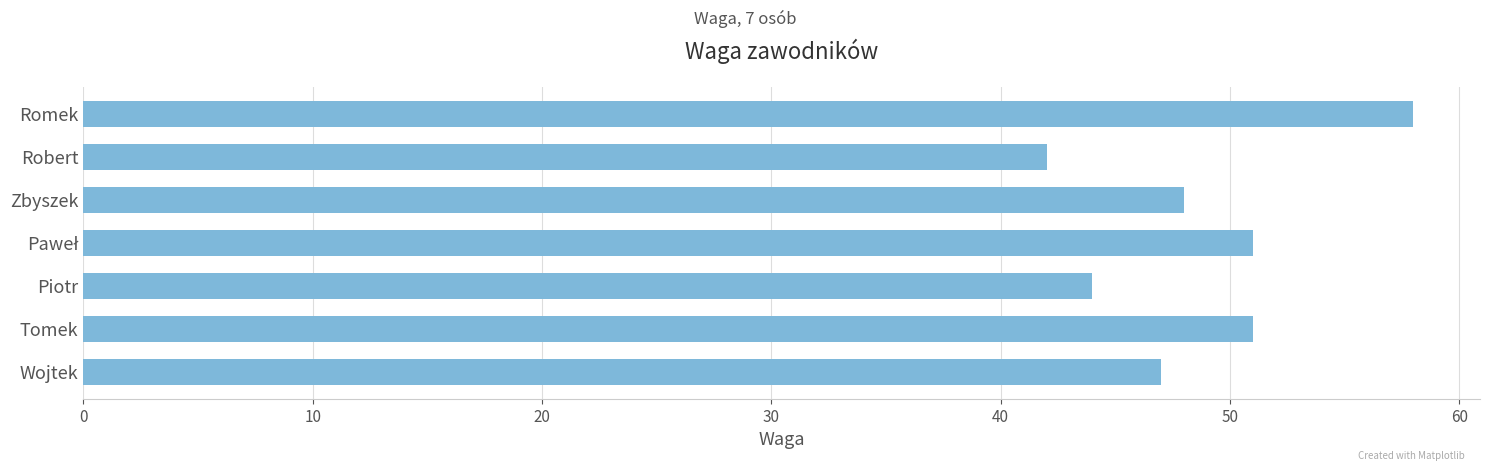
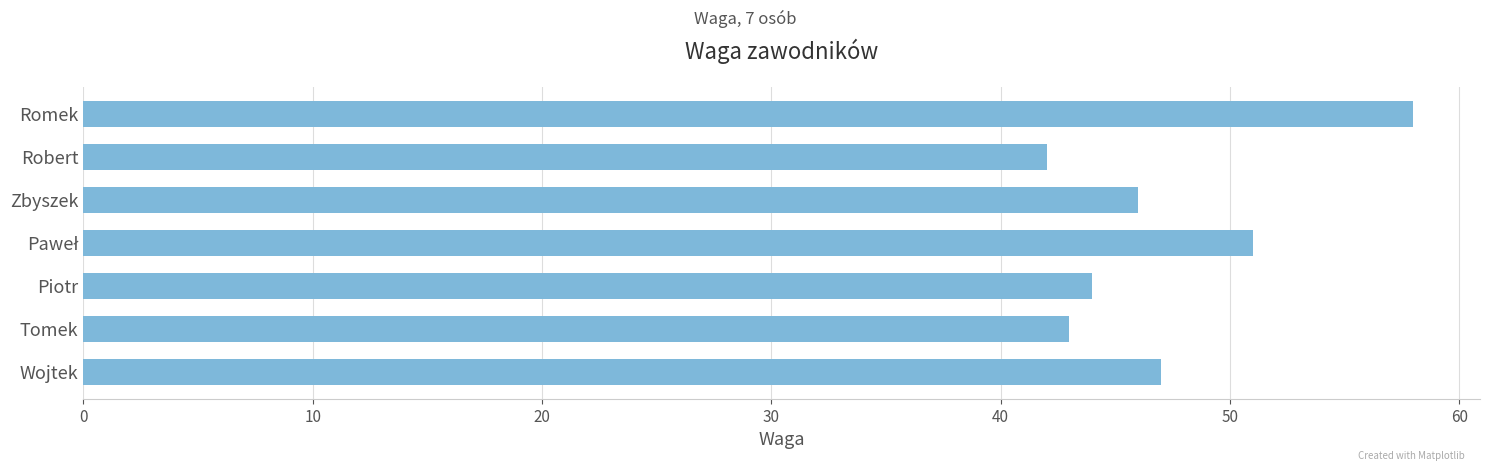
Zbyszek: 48 -> 46
Tomek: 51 -> 43
